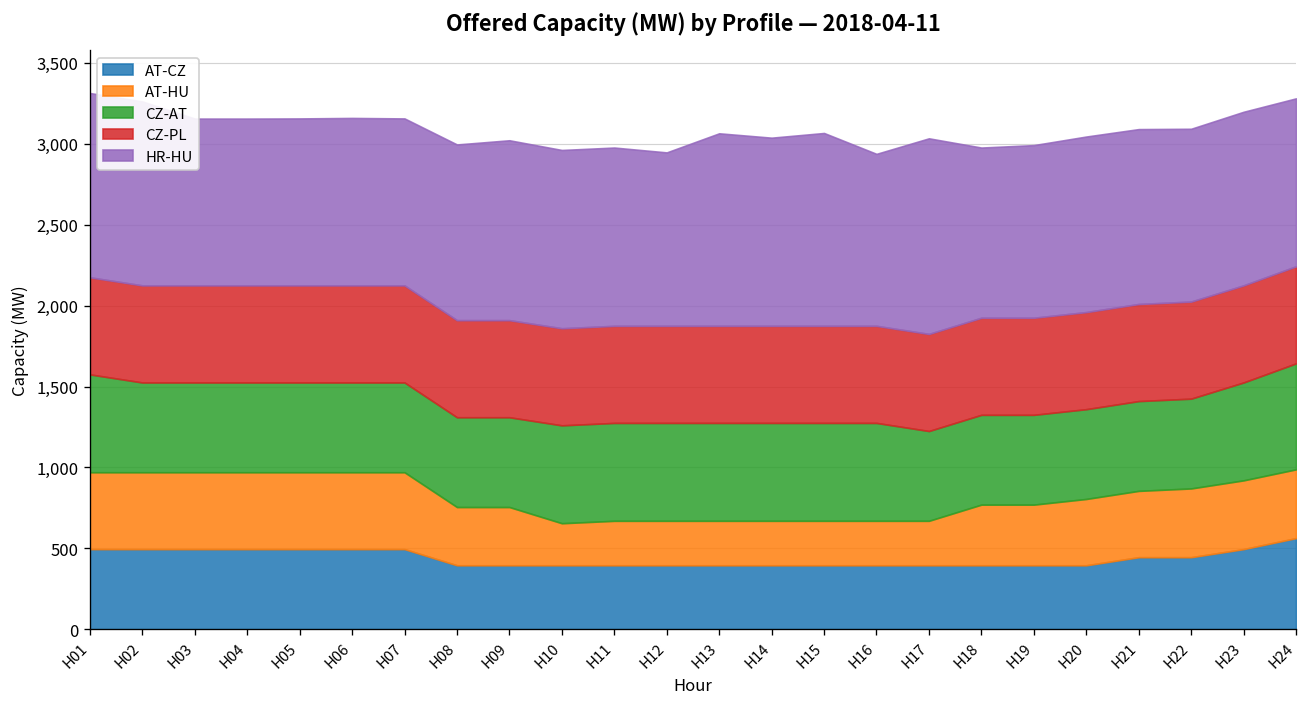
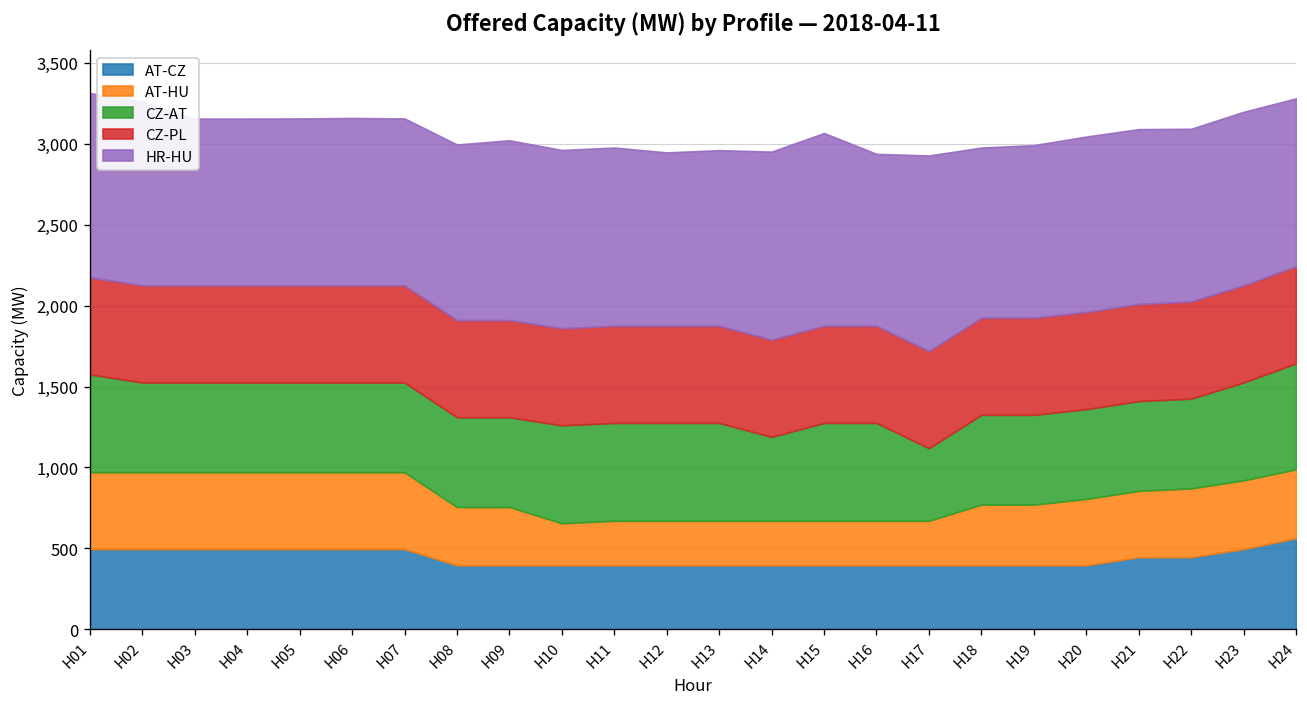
HR-HU, H13: 1,190 -> 1,090
CZ-AT, H14: 610 -> 520
CZ-AT, H17: 560 -> 450
